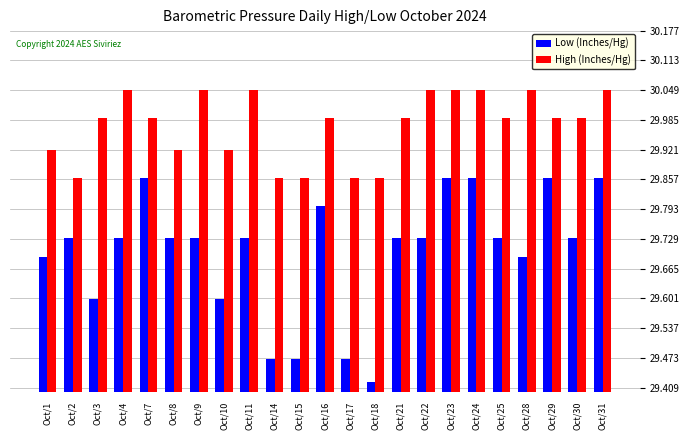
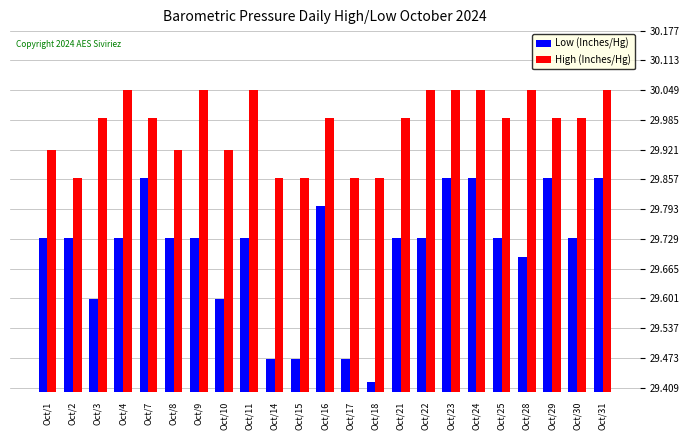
Low (Inches/Hg), Oct/1: 29.69 -> 29.73
